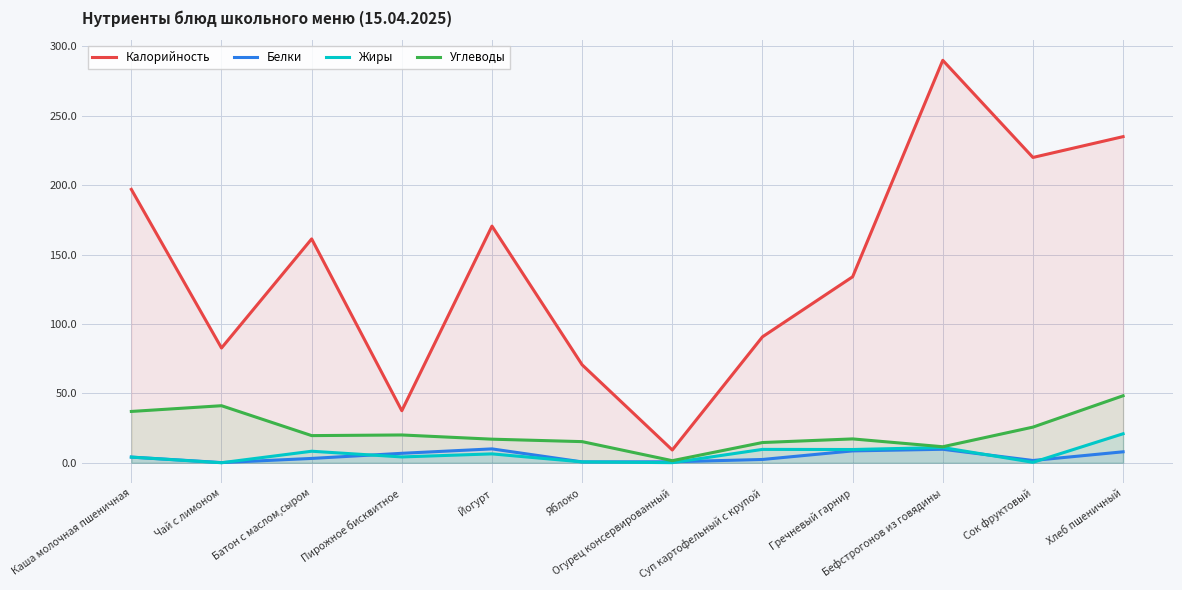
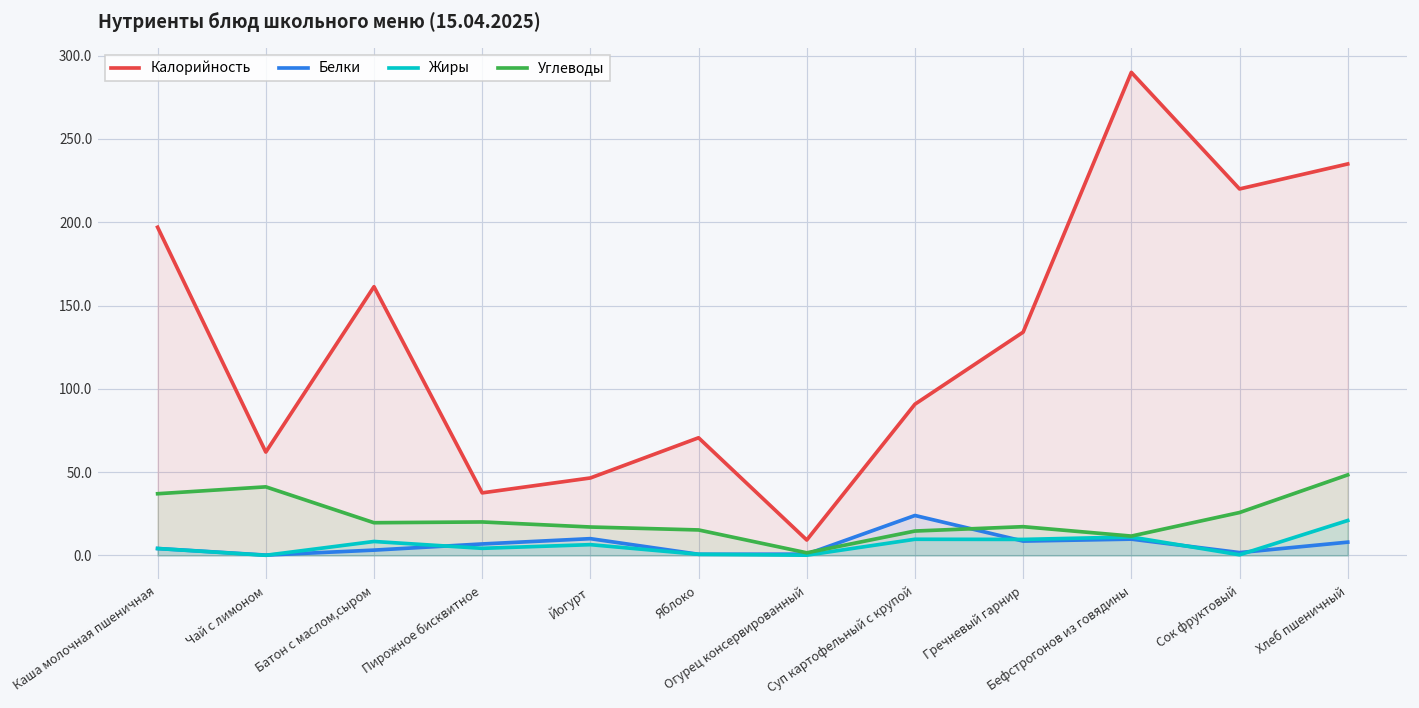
Калорийность, Чай с лимоном: 83 -> 62
Калорийность, Йогурт: 171 -> 46
Белки, Суп картофельный с крупой: 2 -> 24
